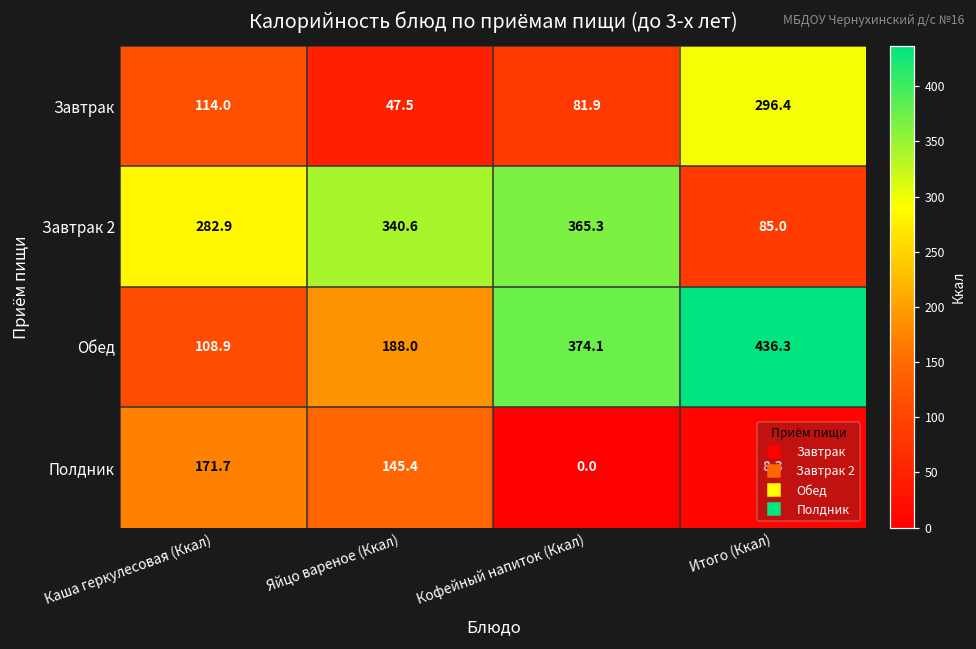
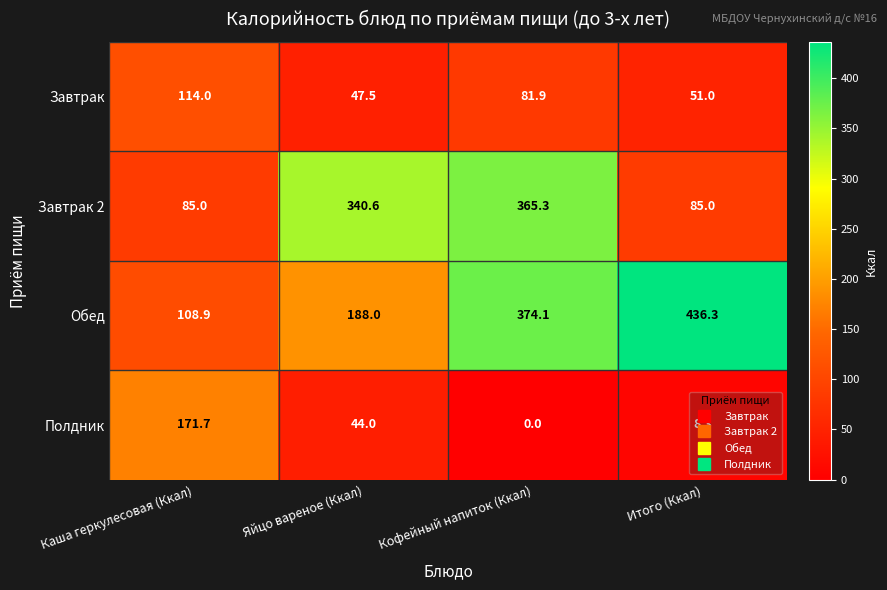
Завтрак, Итого (Ккал): 296.4 -> 51.0
Завтрак 2, Каша геркулесовая (Ккал): 282.9 -> 85.0
Полдник, Яйцо вареное (Ккал): 145.4 -> 44.0
